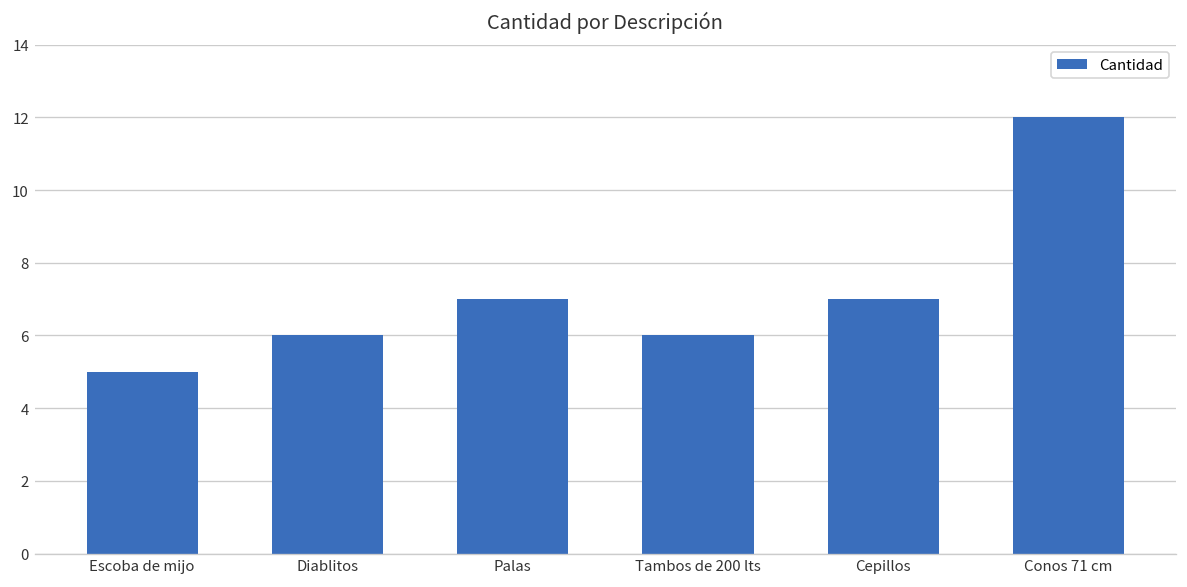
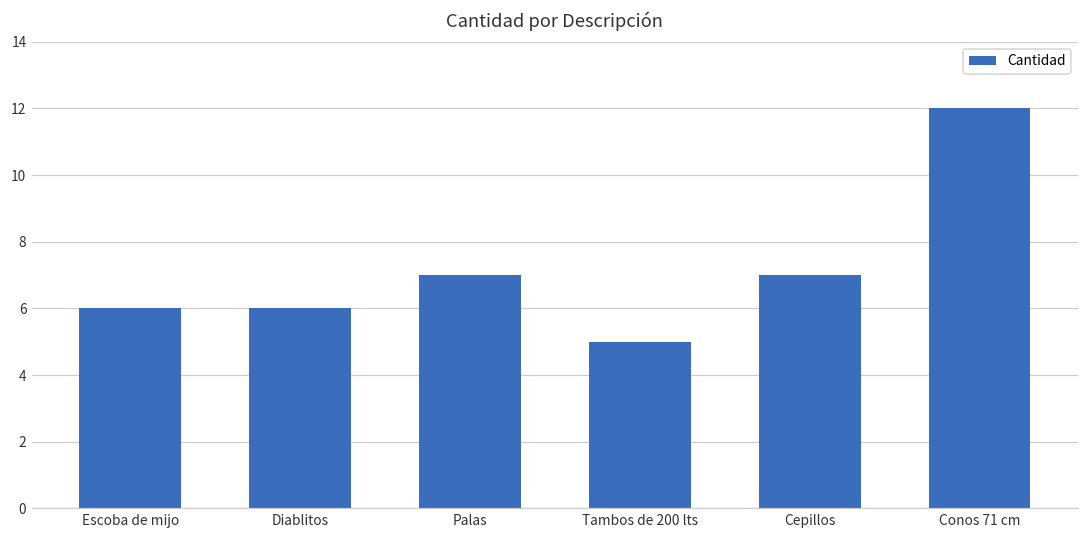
Escoba de mijo: 5 -> 6
Tambos de 200 lts: 6 -> 5
